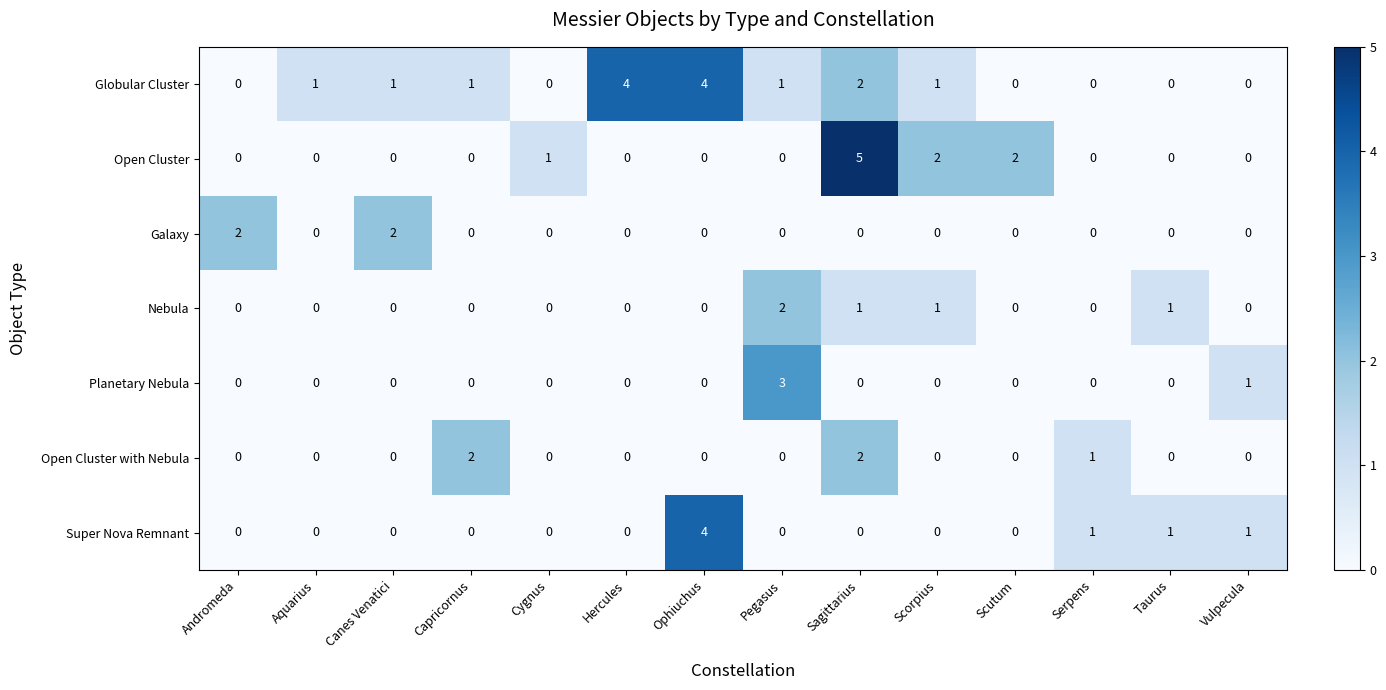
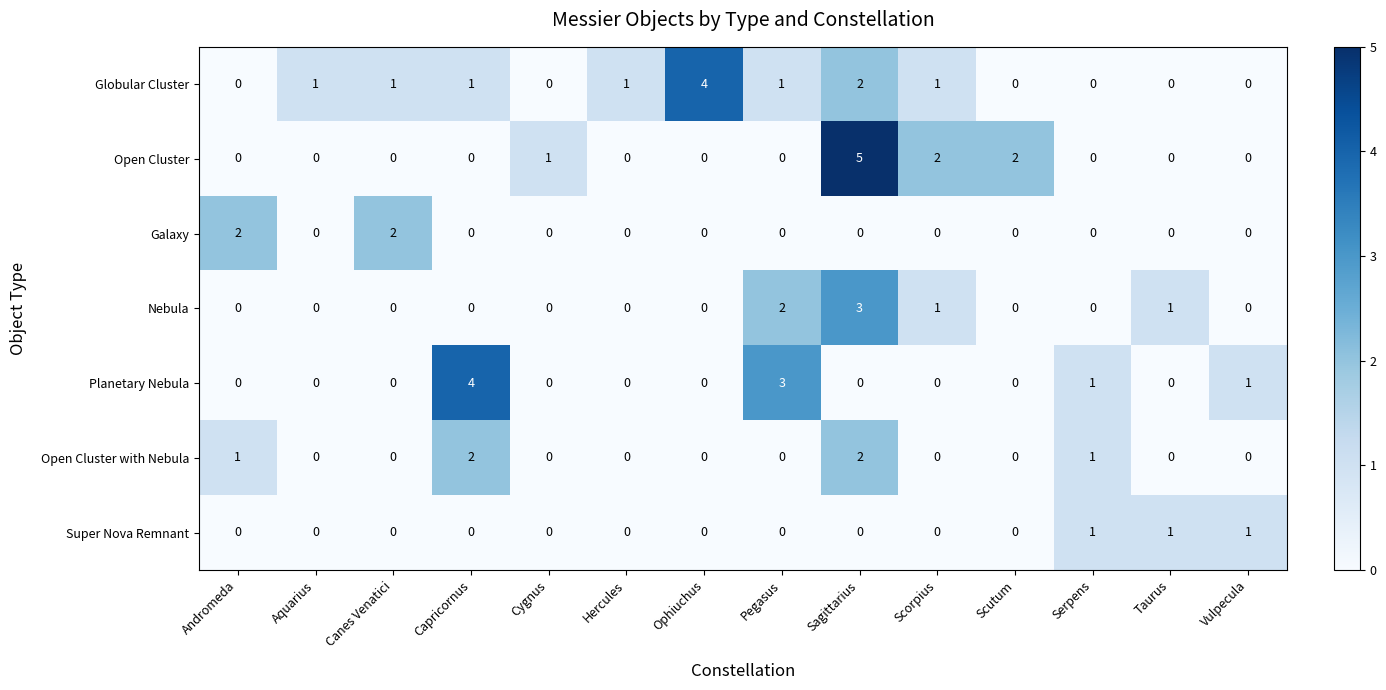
Globular Cluster, Hercules: 4 -> 1
Nebula, Sagittarius: 1 -> 3
Planetary Nebula, Capricornus: 0 -> 4
Planetary Nebula, Serpens: 0 -> 1
Open Cluster with Nebula, Andromeda: 0 -> 1
Super Nova Remnant, Ophiuchus: 4 -> 0
